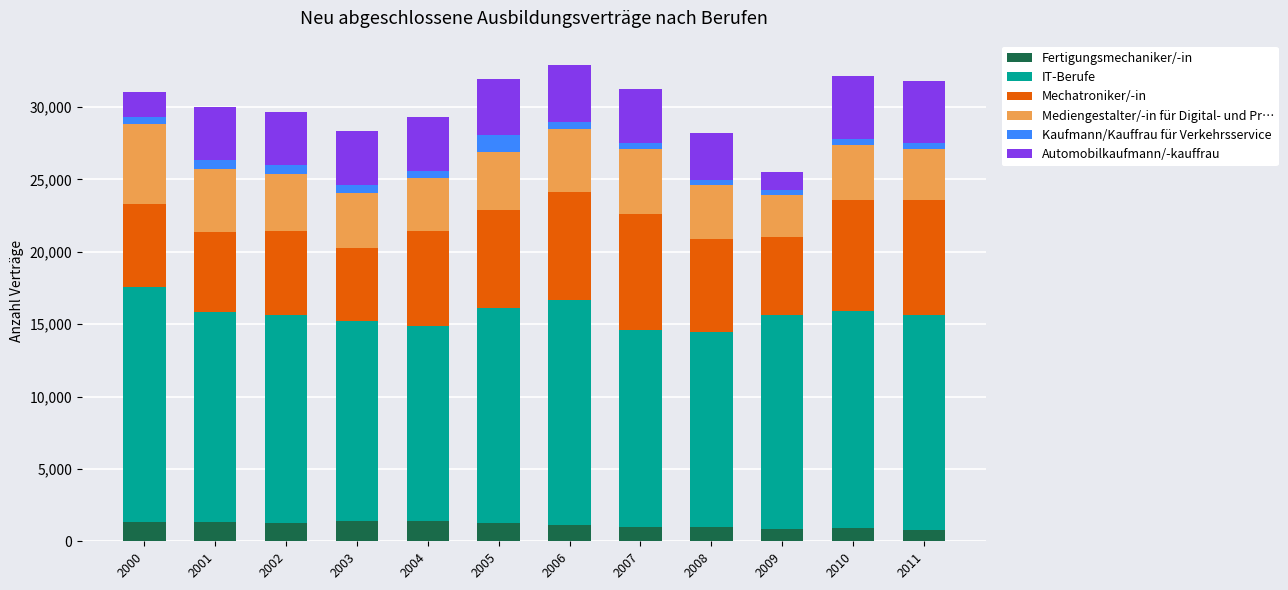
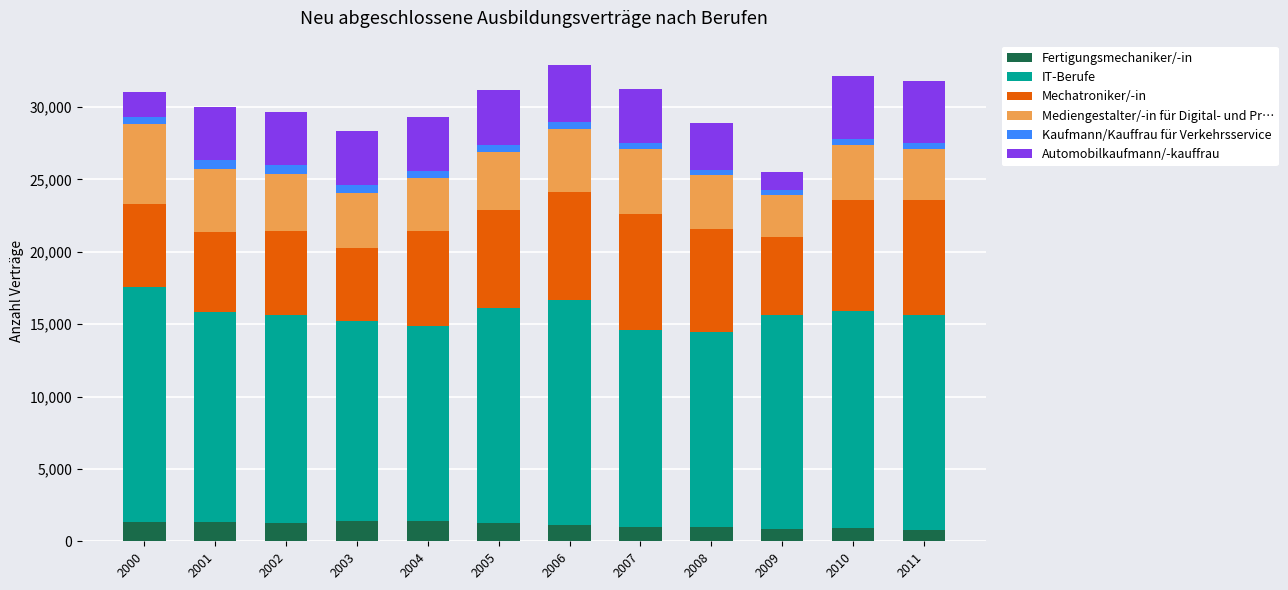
Kaufmann/Kauffrau für Verkehrsservice, 2005: 1,200 -> 500
Mechatroniker/-in, 2008: 6,400 -> 7,100
